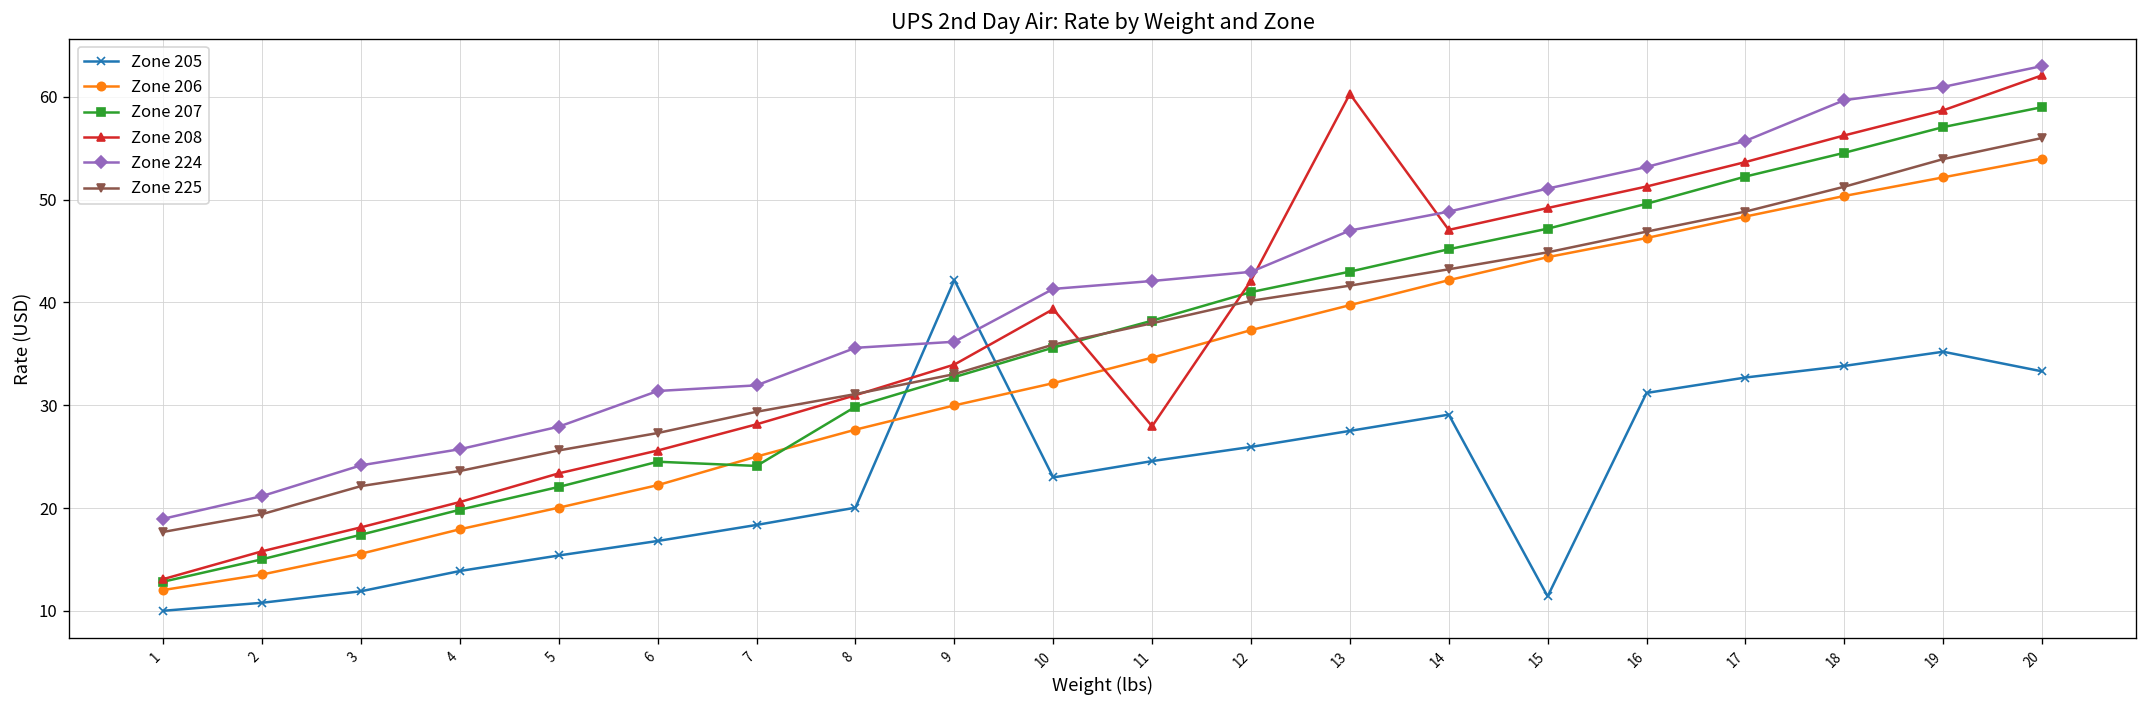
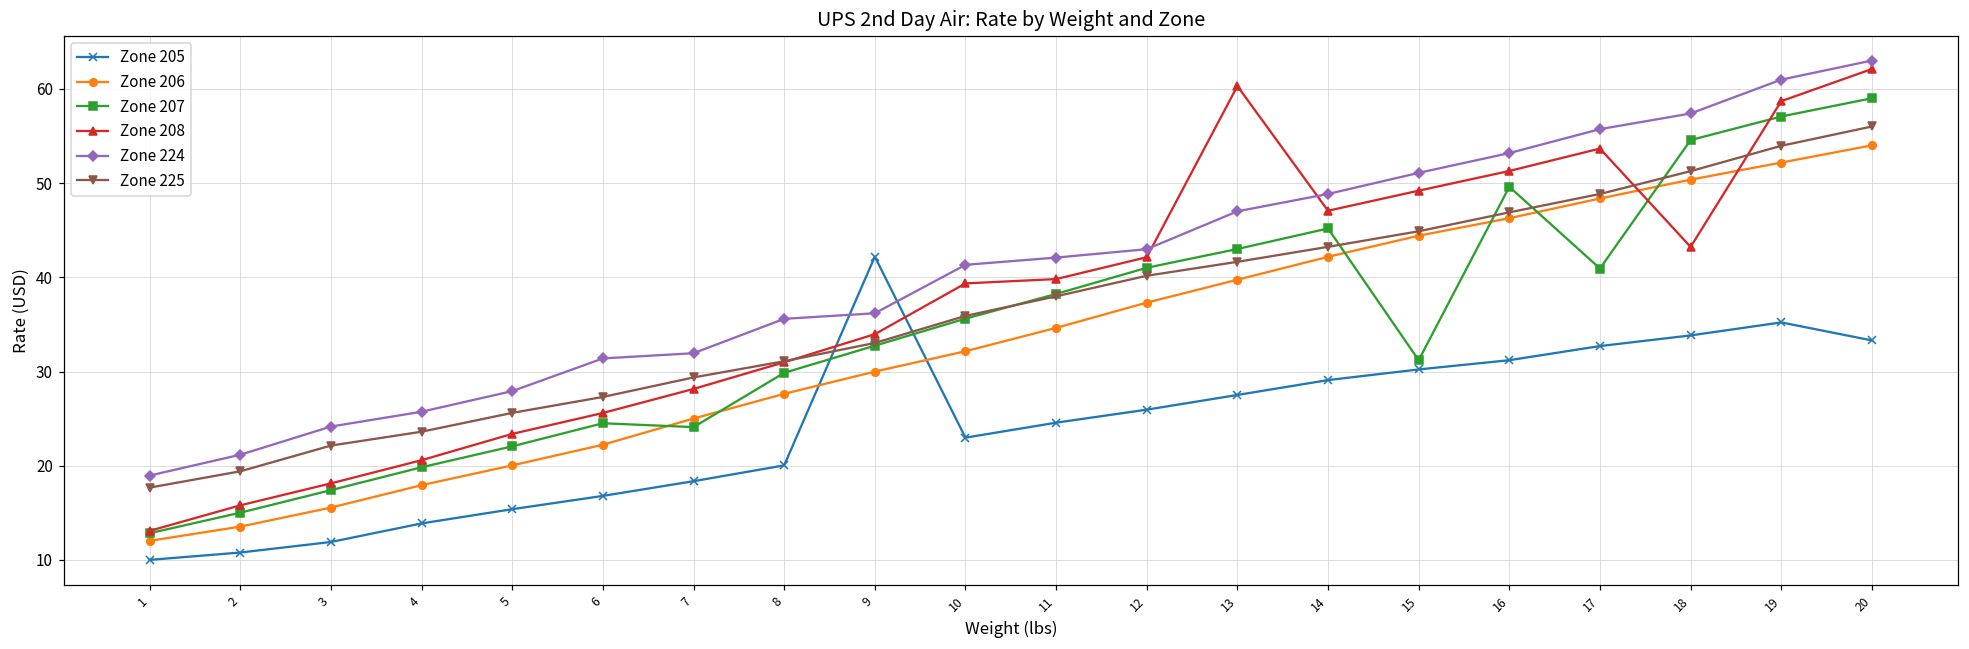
Zone 208, 11: 28 -> 40
Zone 205, 15: 11 -> 30
Zone 207, 15: 47 -> 31
Zone 207, 17: 52 -> 41
Zone 208, 18: 56 -> 43
Zone 224, 18: 60 -> 57
